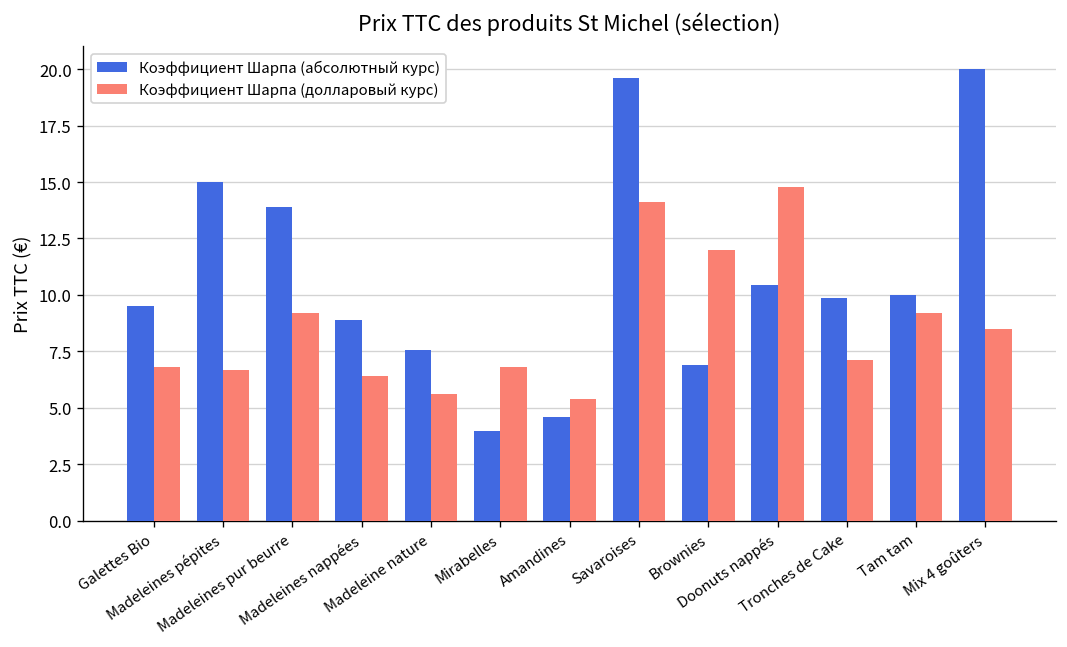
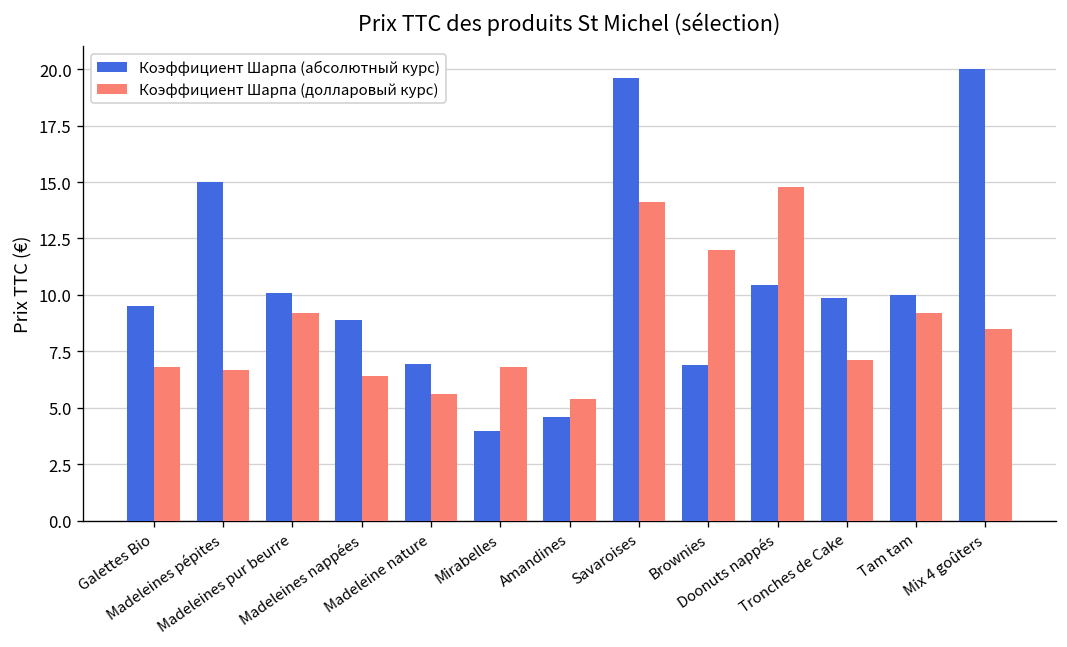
Коэффициент Шарпа (абсолютный курс), Madeleines pur beurre: 13.9 -> 10.1
Коэффициент Шарпа (абсолютный курс), Madeleine nature: 7.6 -> 7.0
